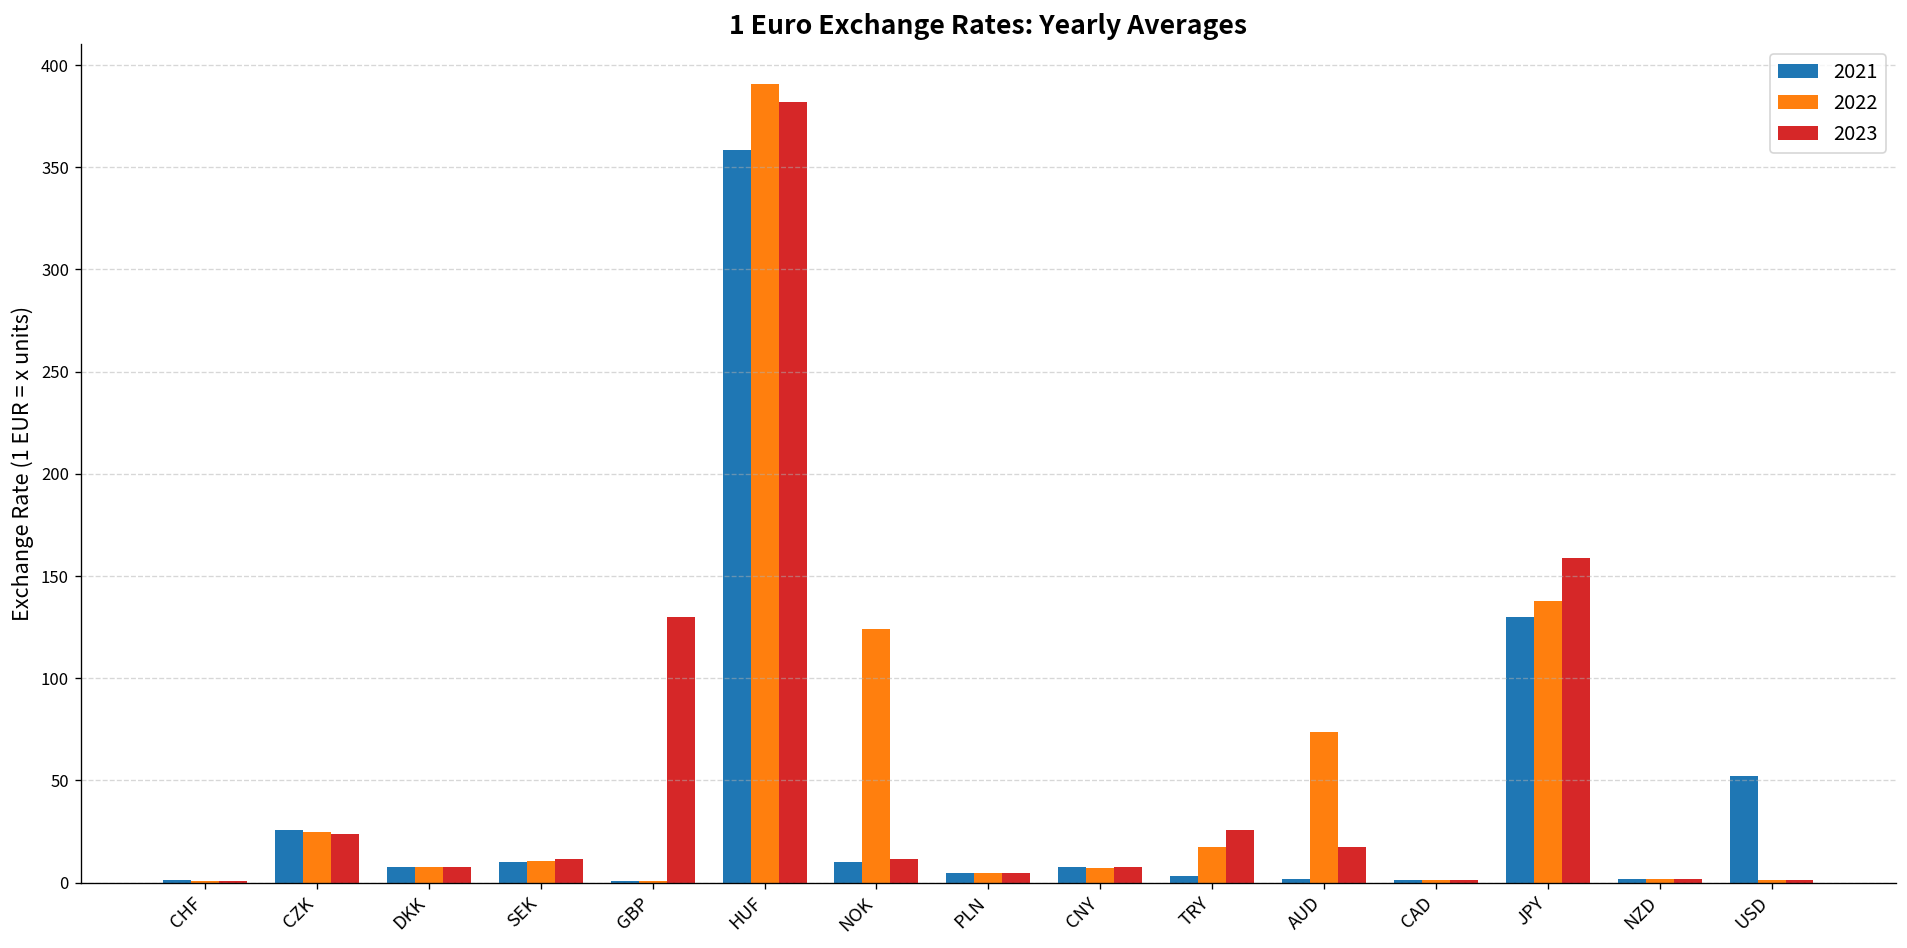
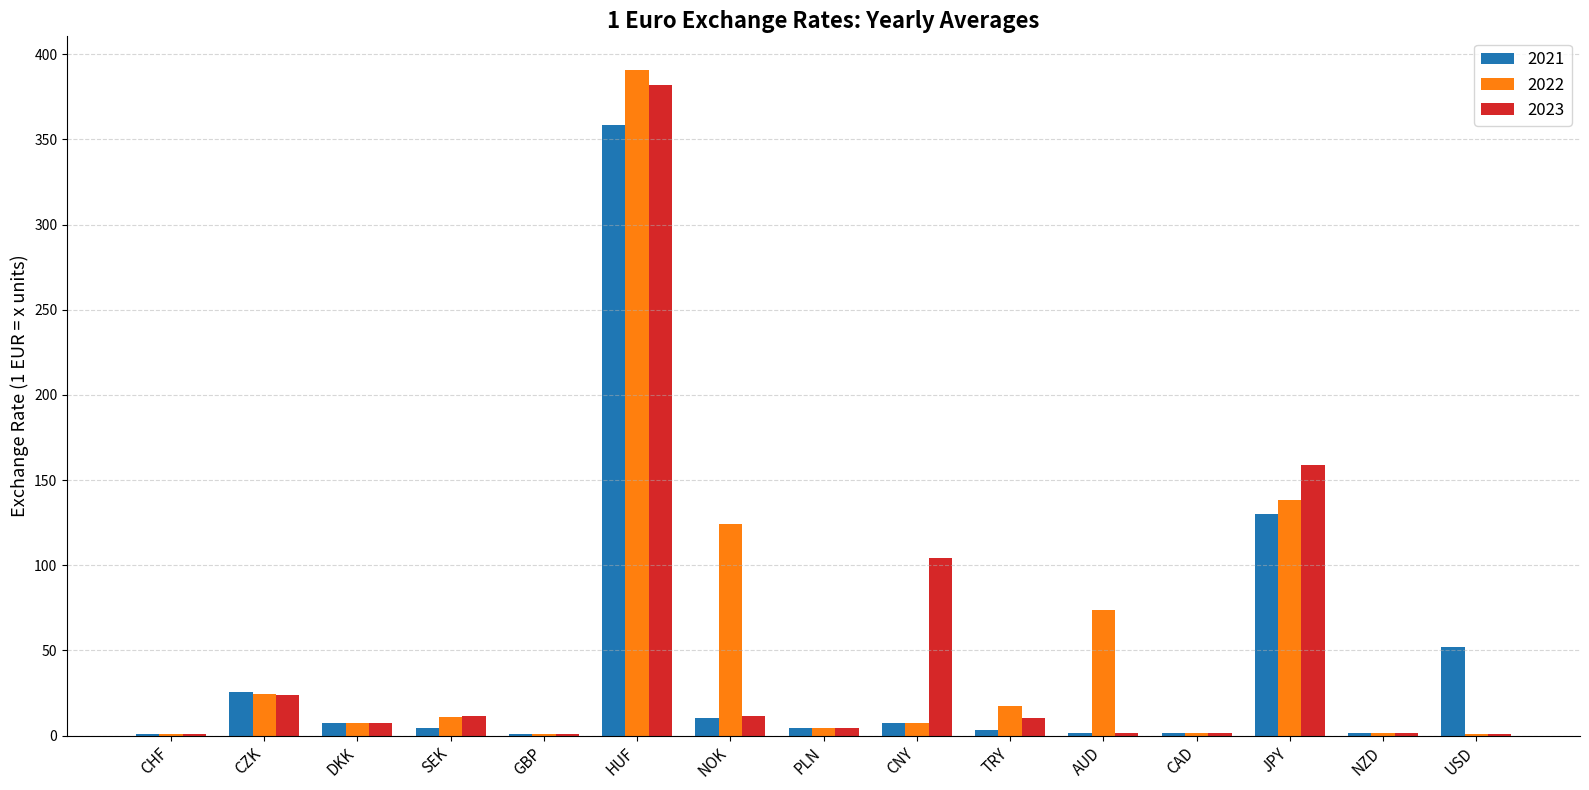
2021, SEK: 10 -> 5
2023, GBP: 130 -> 1
2023, CNY: 8 -> 104
2023, TRY: 26 -> 10
2023, AUD: 17 -> 2
